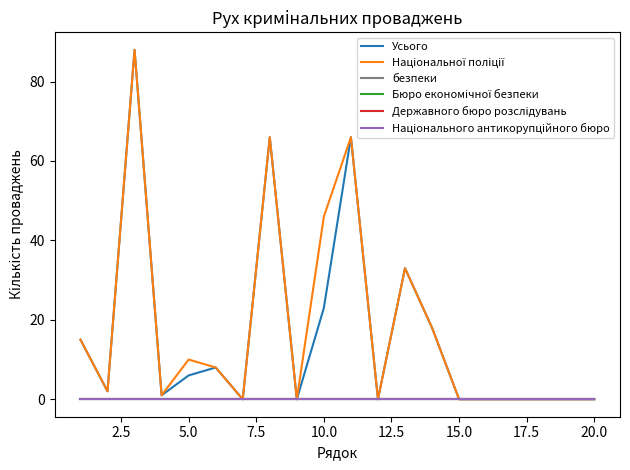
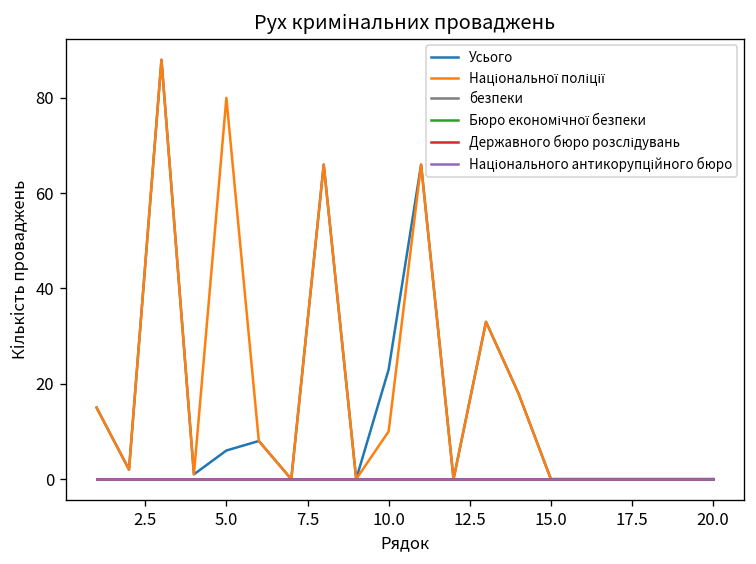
Національної поліції, 5.0: 10 -> 80
Національної поліції, 10.0: 46 -> 10
